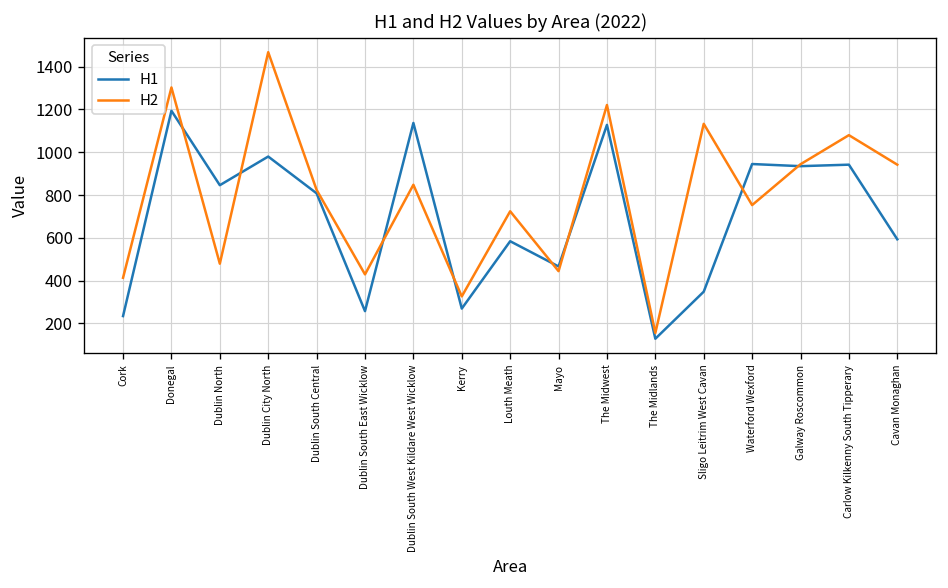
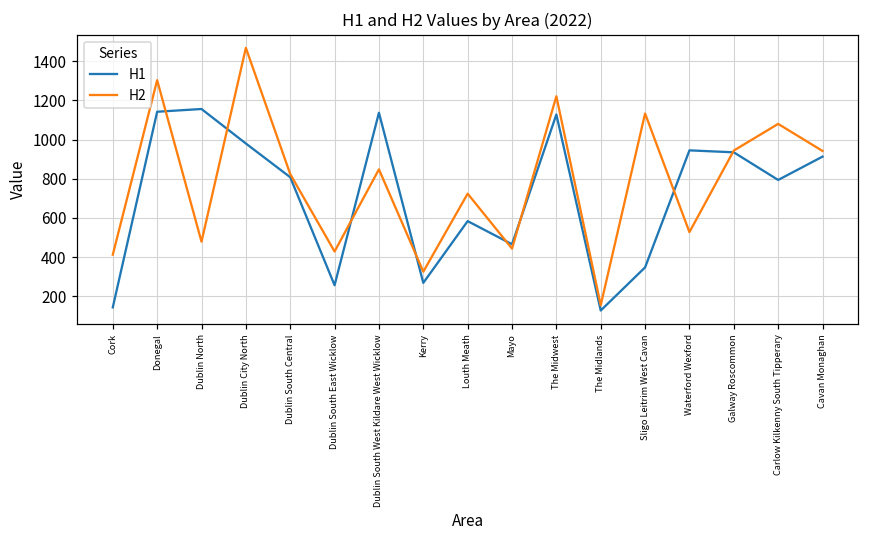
H1, Cork: 230 -> 140
H1, Donegal: 1190 -> 1140
H1, Dublin North: 850 -> 1160
H2, Waterford Wexford: 750 -> 530
H1, Carlow Kilkenny South Tipperary: 940 -> 790
H1, Cavan Monaghan: 590 -> 910
